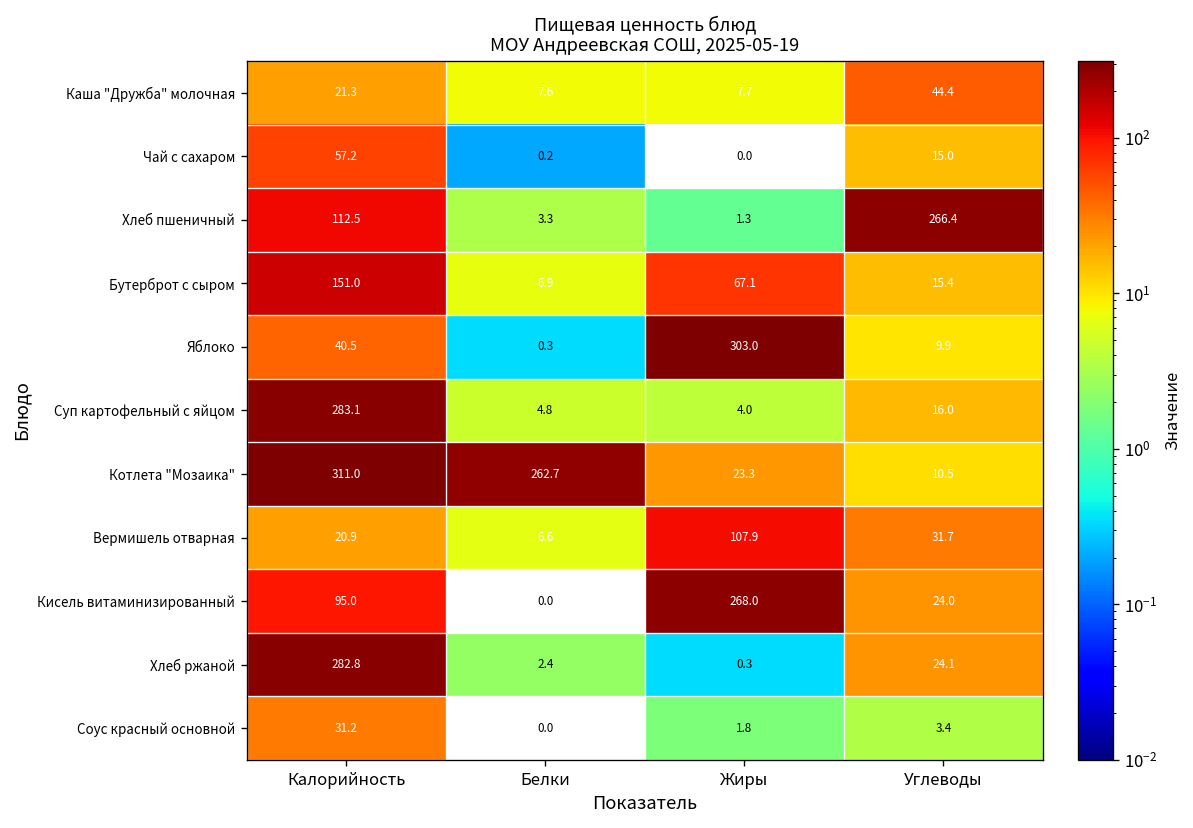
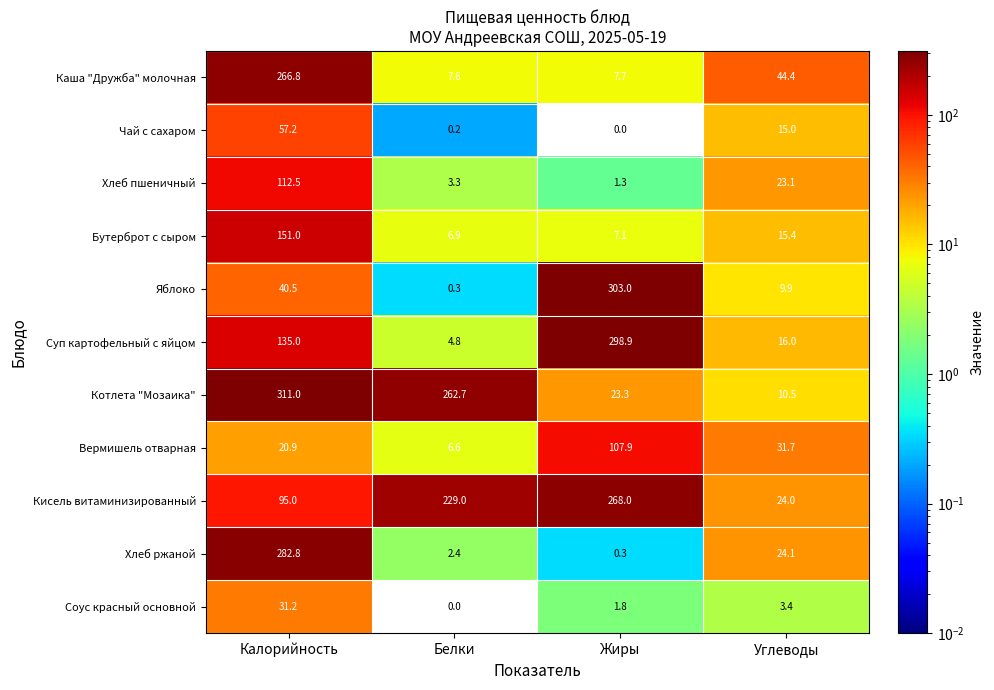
Каша "Дружба" молочная, Калорийность: 21.3 -> 266.8
Хлеб пшеничный, Углеводы: 266.4 -> 23.1
Бутерброт с сыром, Жиры: 67.1 -> 7.1
Суп картофельный с яйцом, Калорийность: 283.1 -> 135.0
Суп картофельный с яйцом, Жиры: 4.0 -> 298.9
Кисель витаминизированный, Белки: 0.0 -> 229.0
